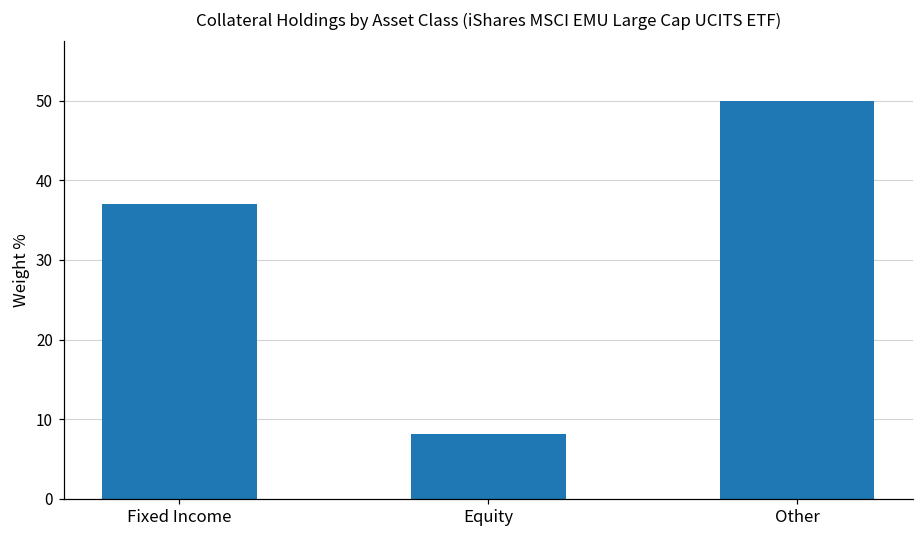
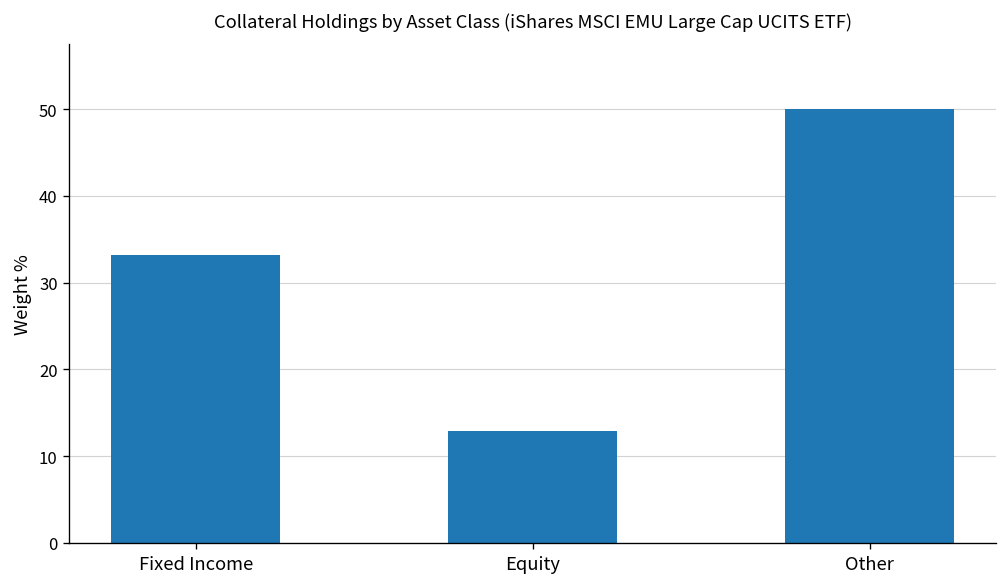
Fixed Income: 37 -> 33
Equity: 8 -> 13
